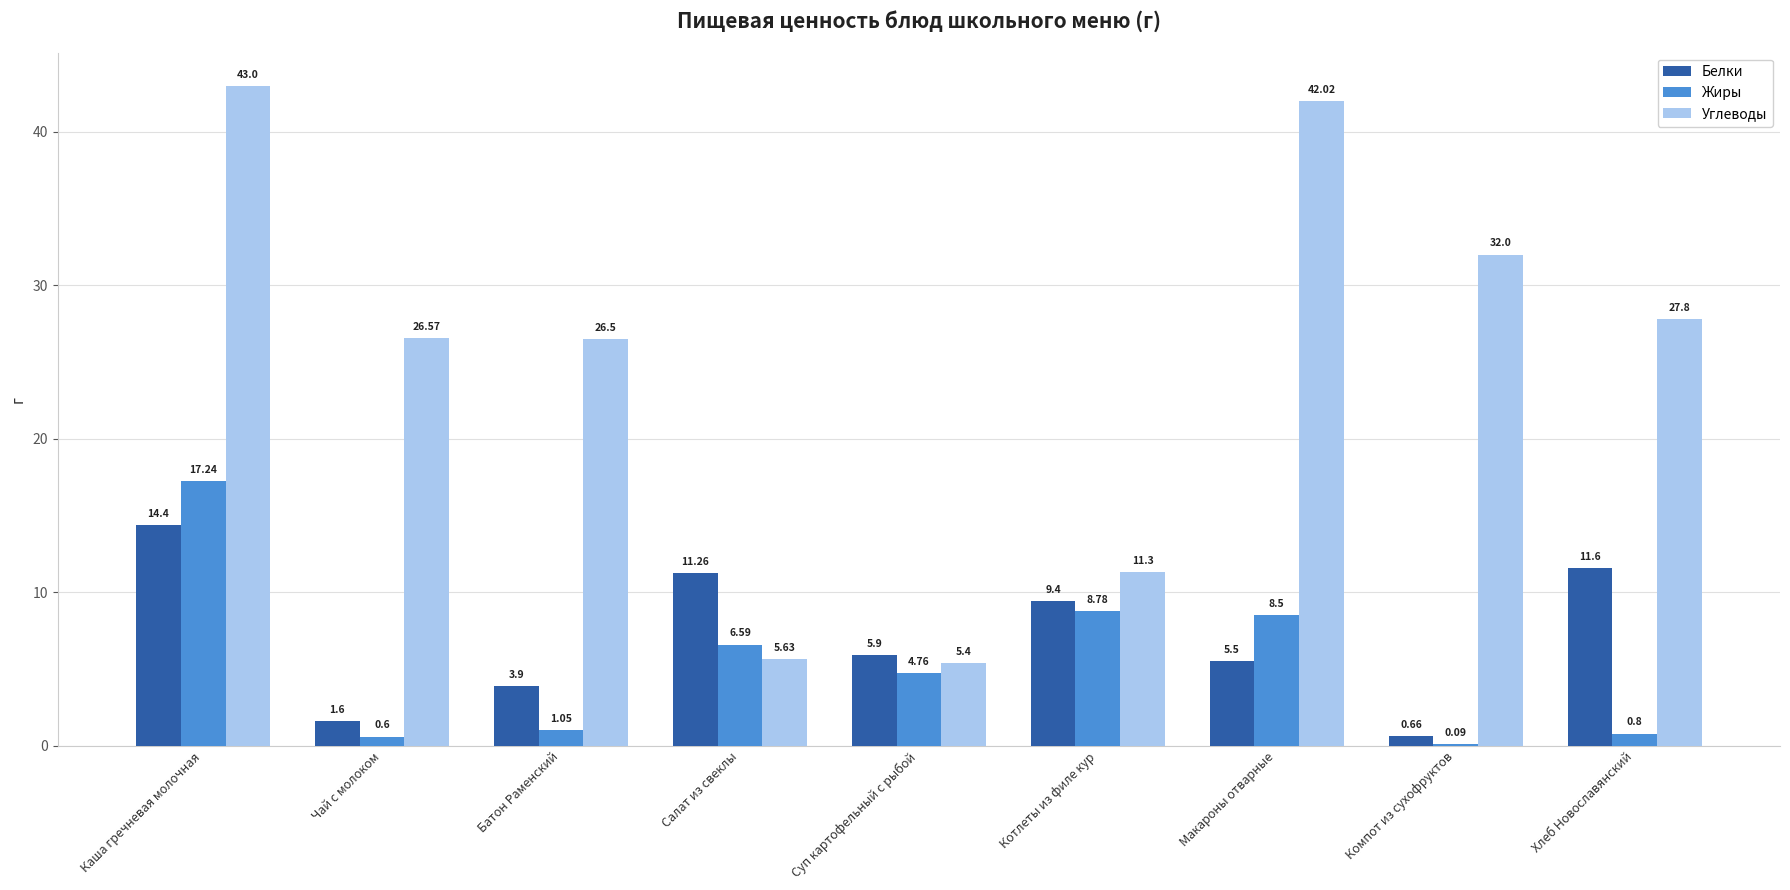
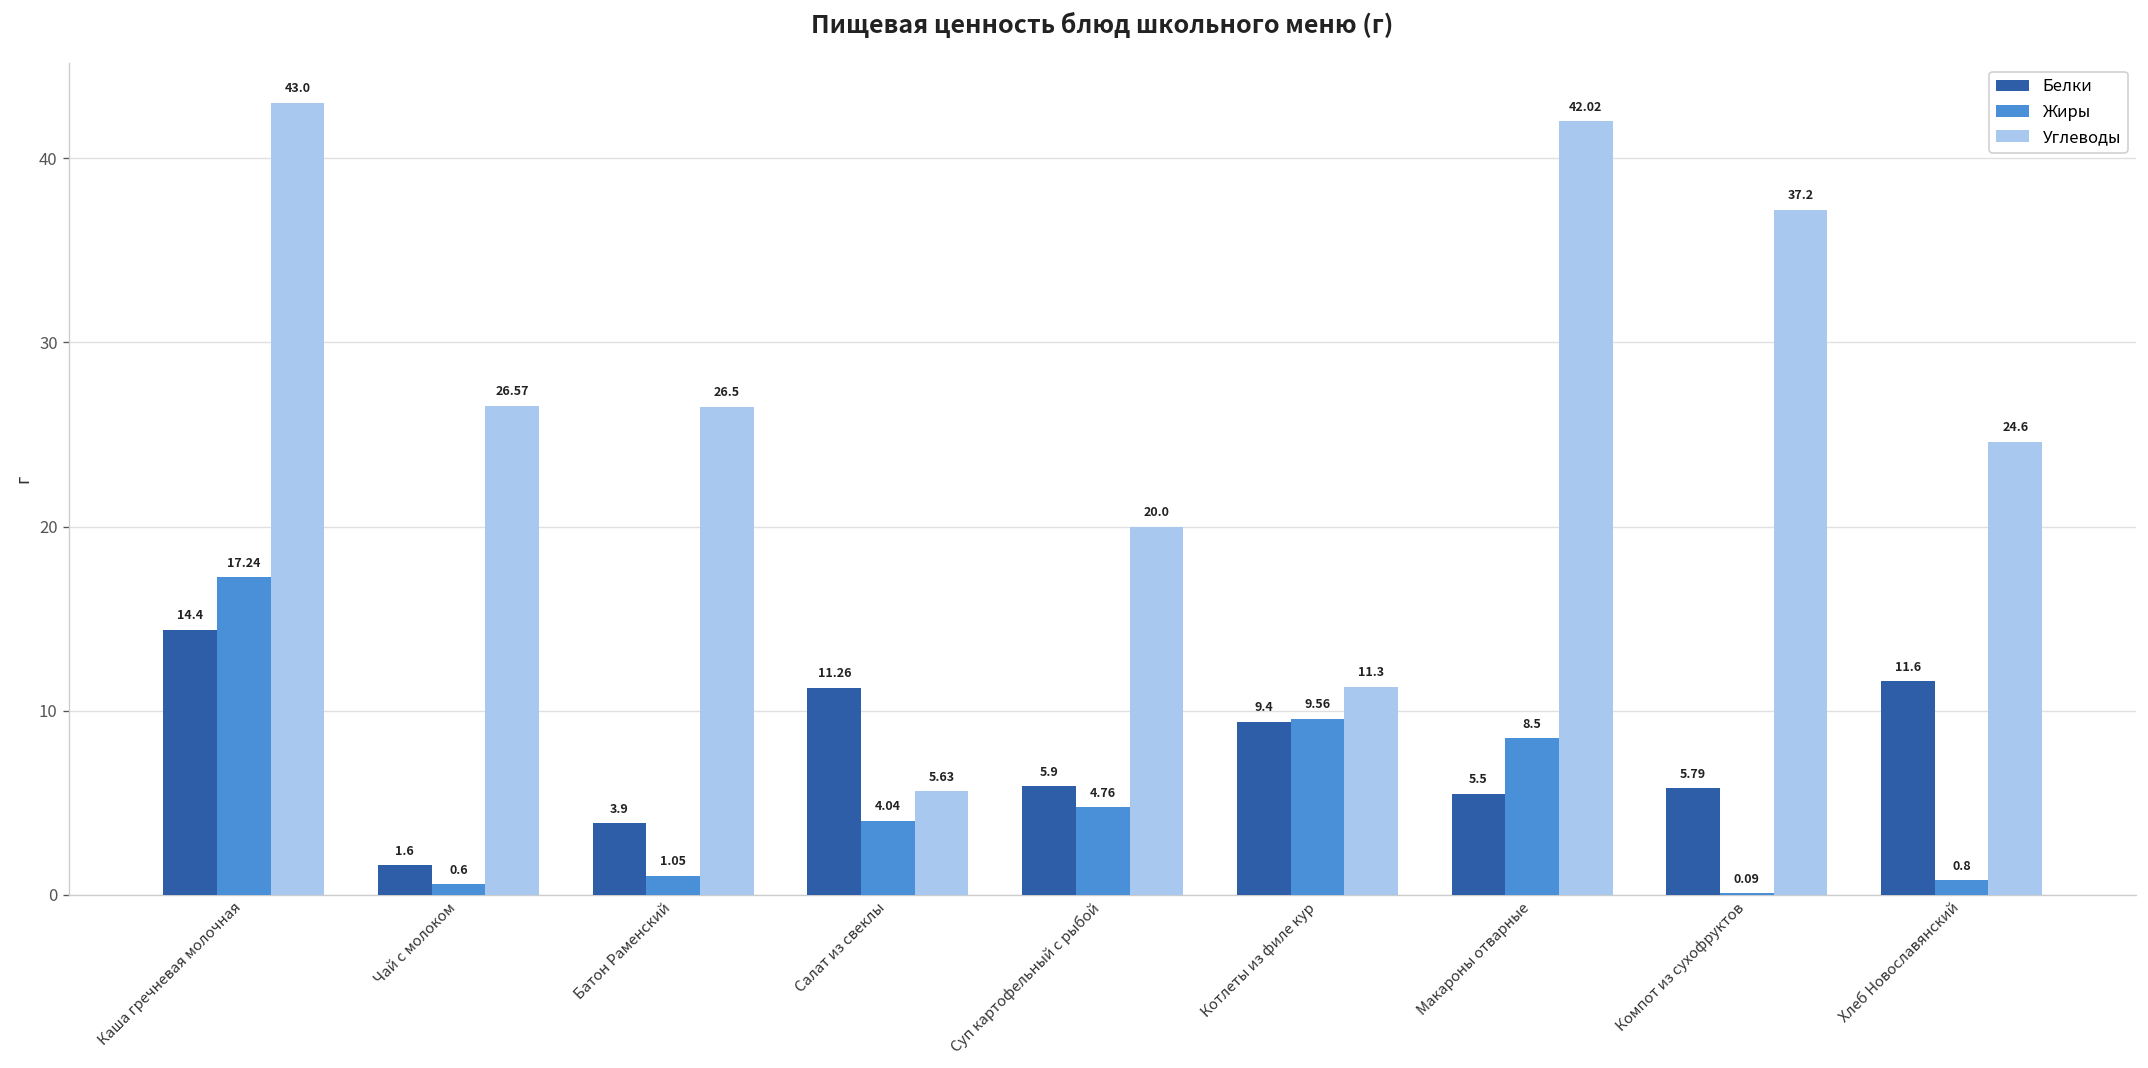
Жиры, Салат из свеклы: 6.59 -> 4.04
Углеводы, Суп картофельный с рыбой: 5.4 -> 20.0
Жиры, Котлеты из филе кур: 8.78 -> 9.56
Белки, Компот из сухофруктов: 0.66 -> 5.79
Углеводы, Компот из сухофруктов: 32.0 -> 37.2
Углеводы, Хлеб Новославянский: 27.8 -> 24.6
